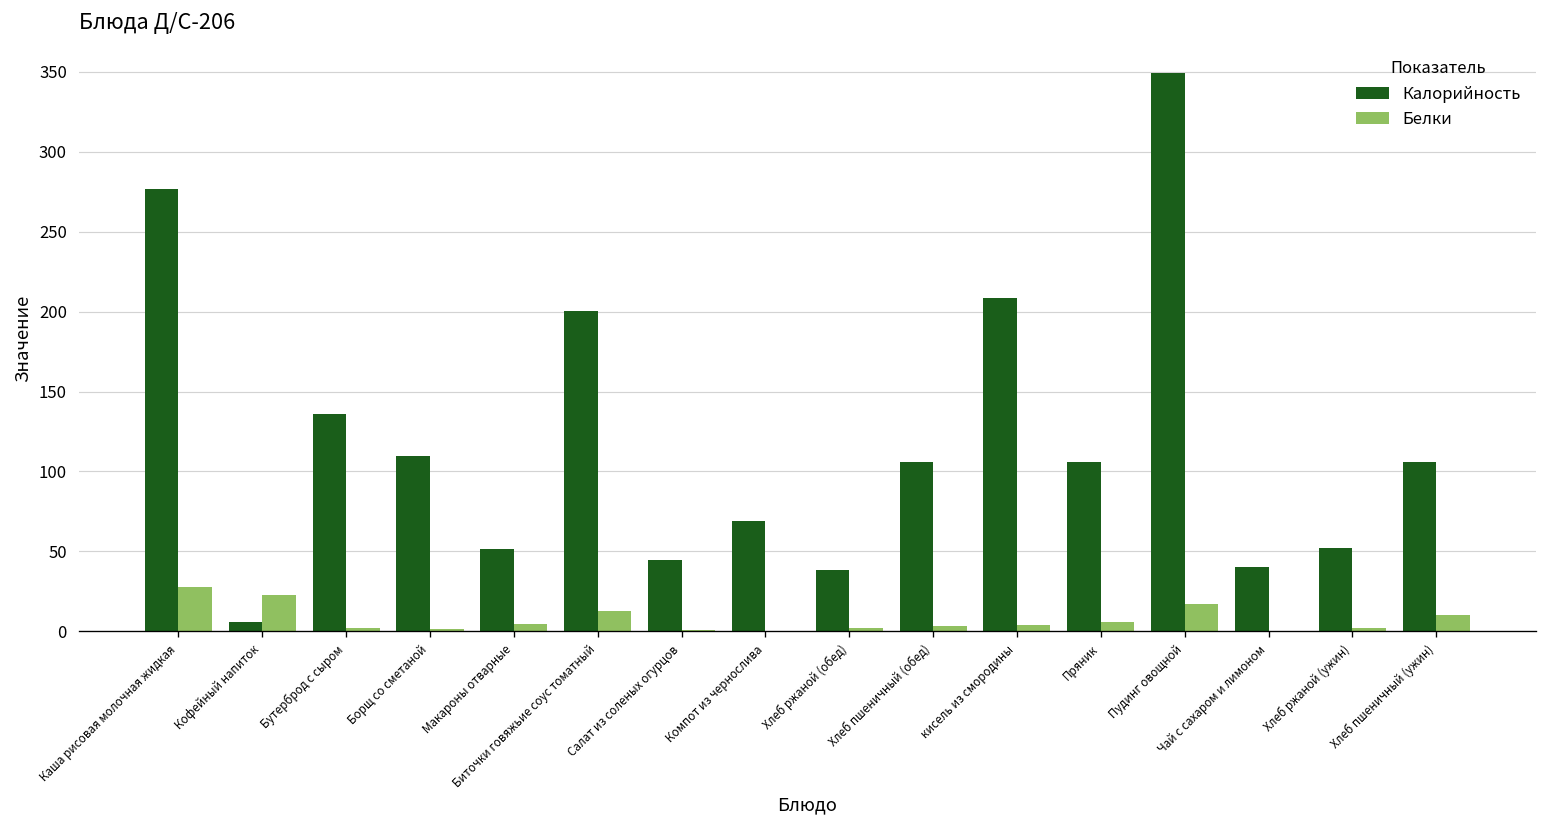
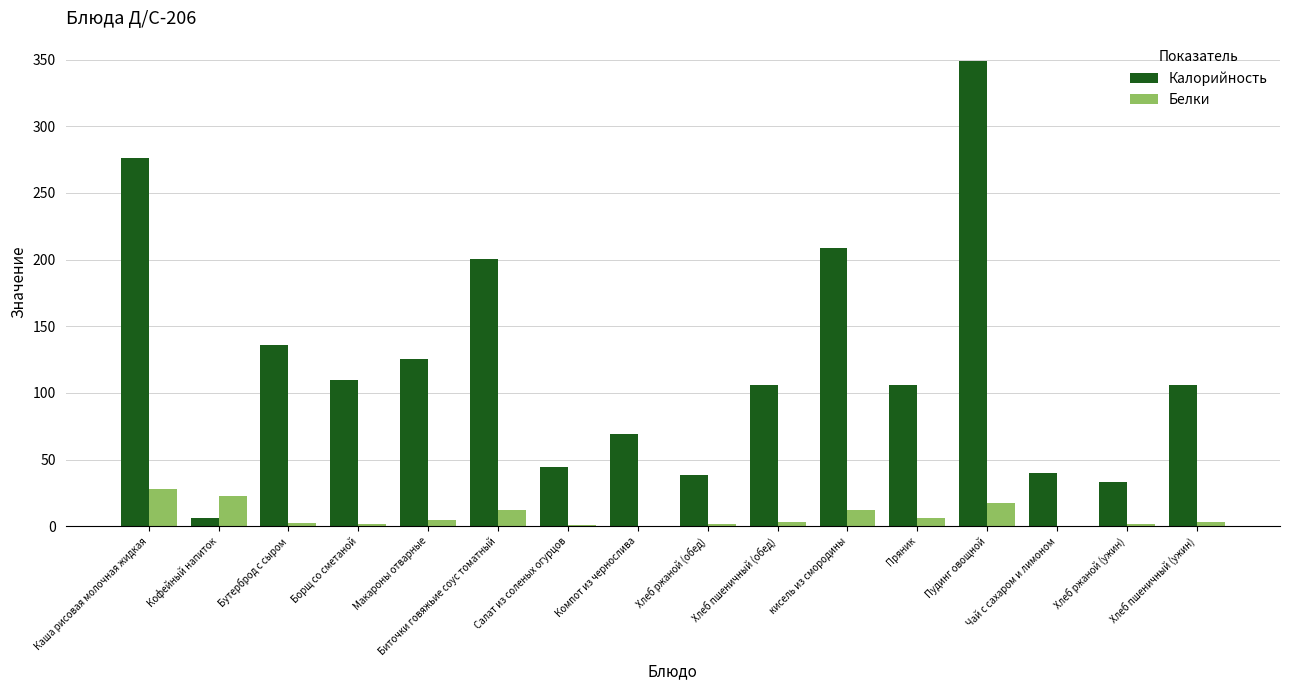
Калорийность, Макароны отварные: 52 -> 126
Белки, кисель из смородины: 4 -> 12
Калорийность, Хлеб ржаной (ужин): 52 -> 33
Белки, Хлеб пшеничный (ужин): 10 -> 3
